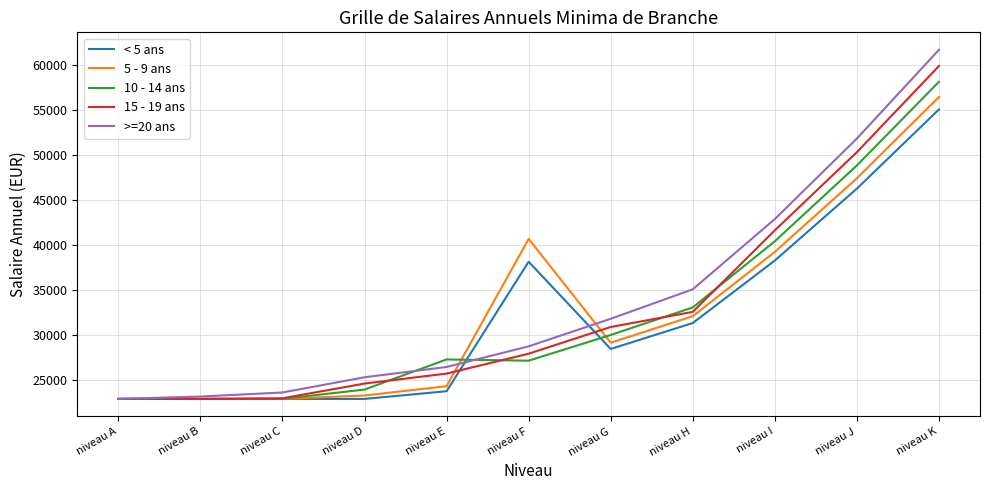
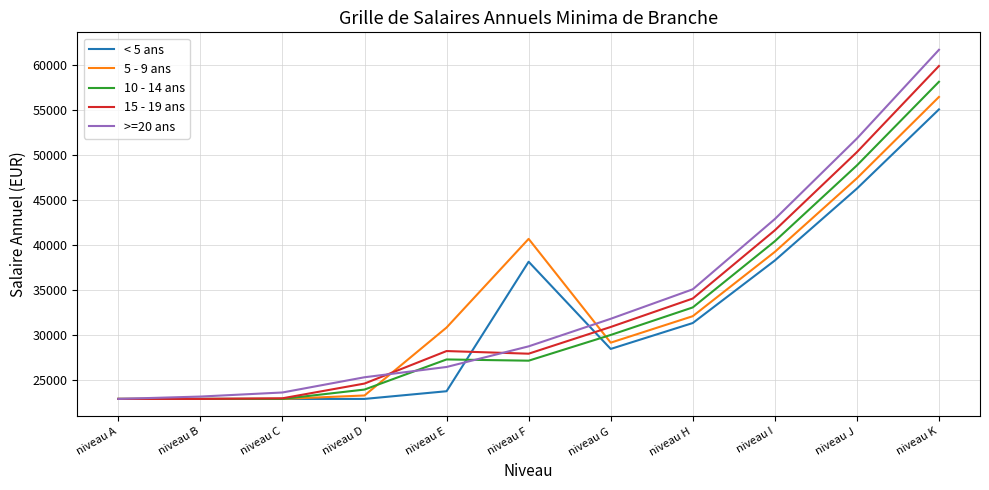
5 - 9 ans, niveau E: 24000 -> 31000
15 - 19 ans, niveau E: 26000 -> 28000
15 - 19 ans, niveau H: 33000 -> 34000
